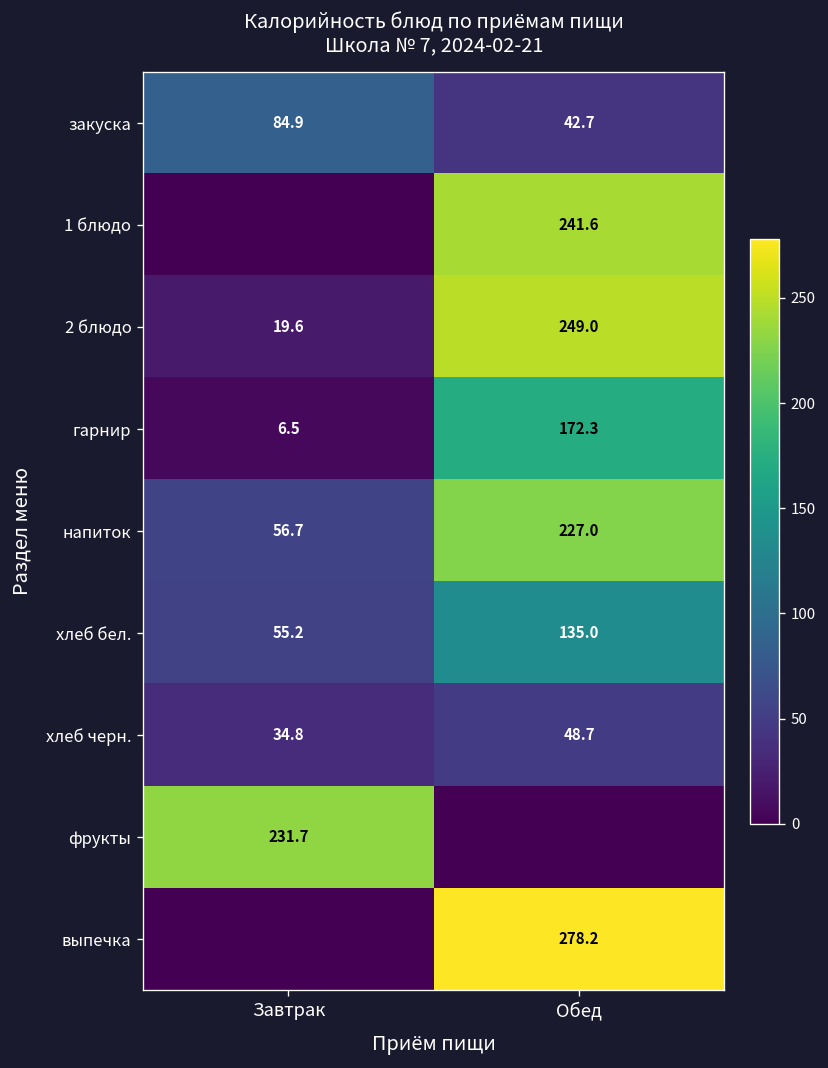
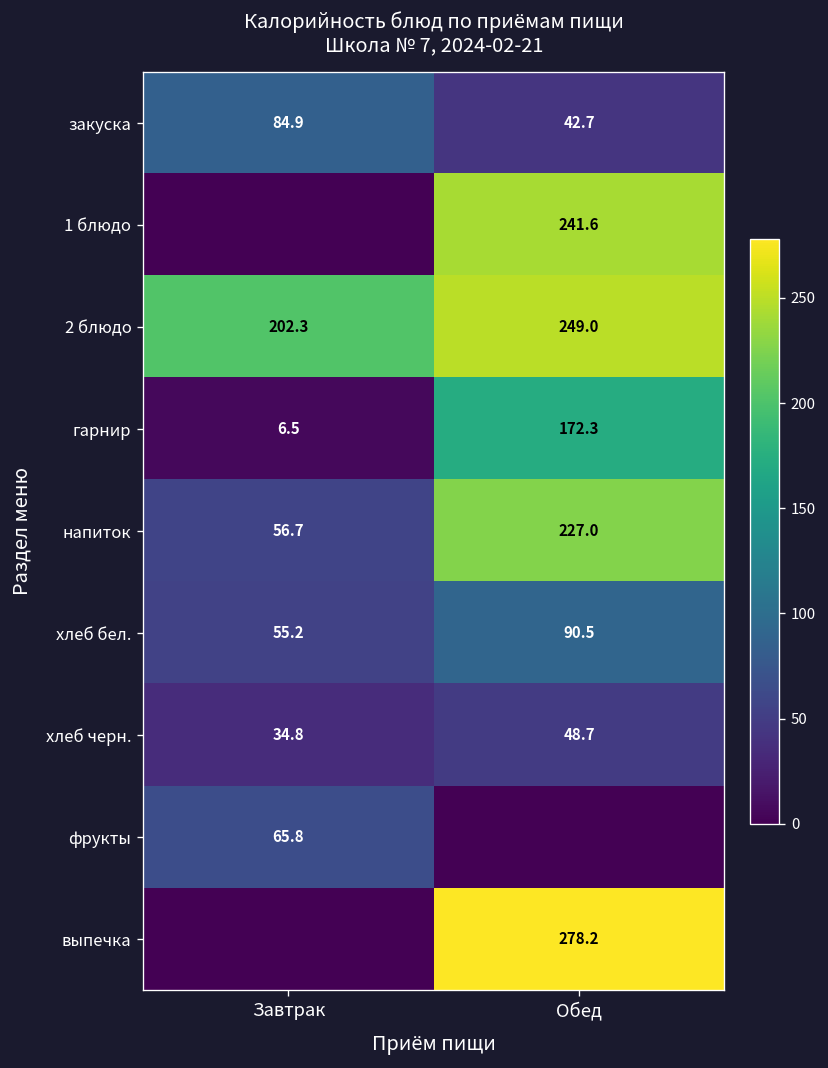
2 блюдо, Завтрак: 19.6 -> 202.3
хлеб бел., Обед: 135.0 -> 90.5
фрукты, Завтрак: 231.7 -> 65.8
